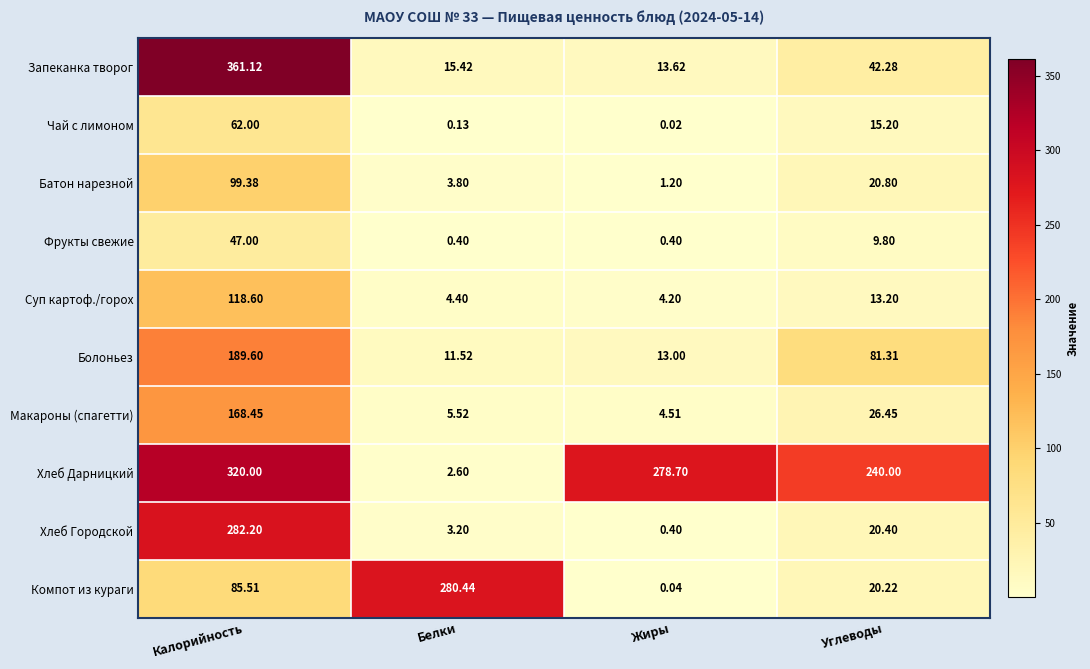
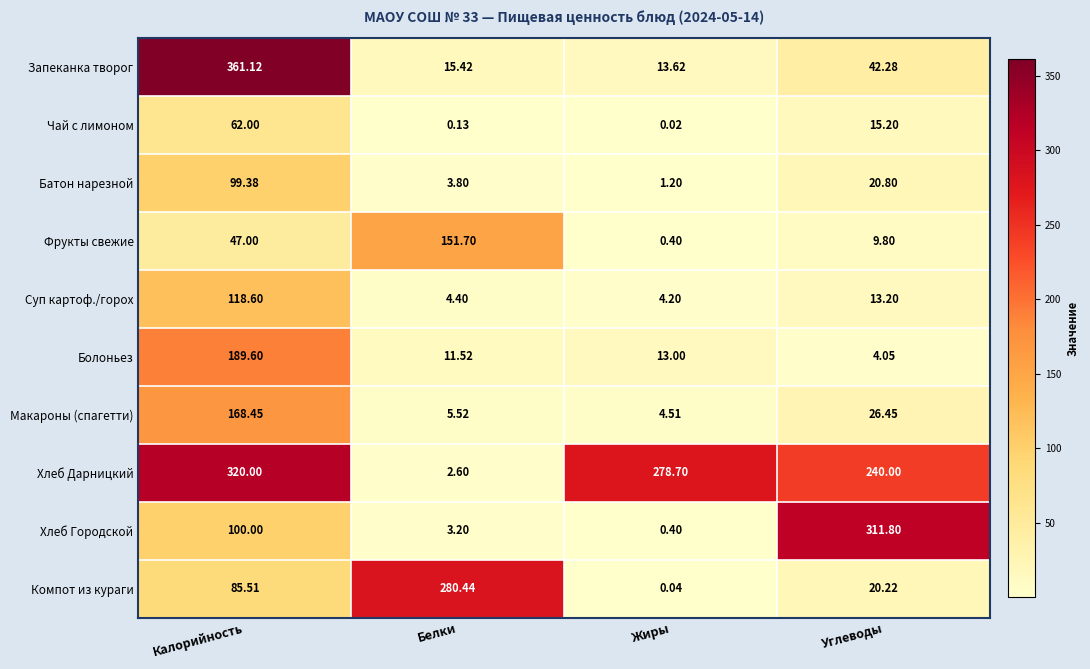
Фрукты свежие, Белки: 0.40 -> 151.70
Болоньез, Углеводы: 81.31 -> 4.05
Хлеб Городской, Калорийность: 282.20 -> 100.00
Хлеб Городской, Углеводы: 20.40 -> 311.80
